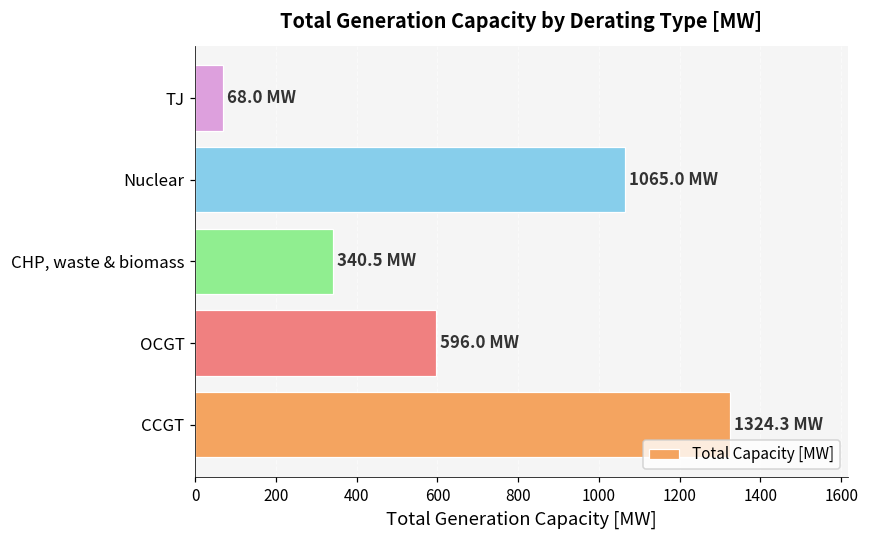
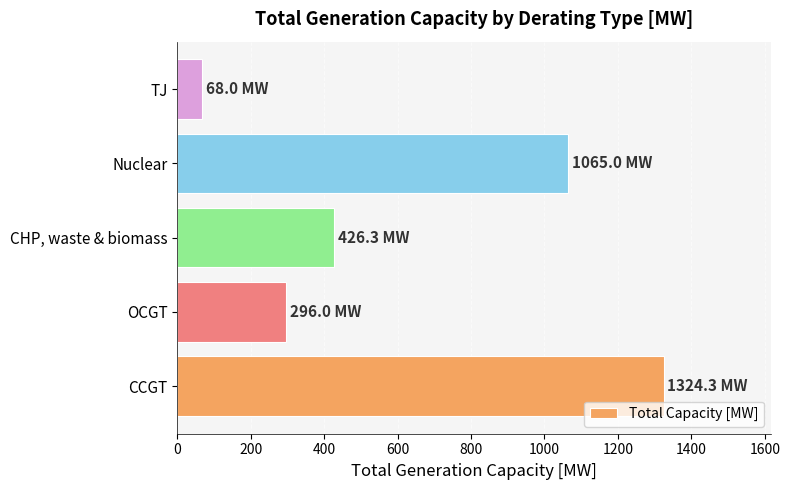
CHP, waste & biomass: 340.5 -> 426.3
OCGT: 596.0 -> 296.0
